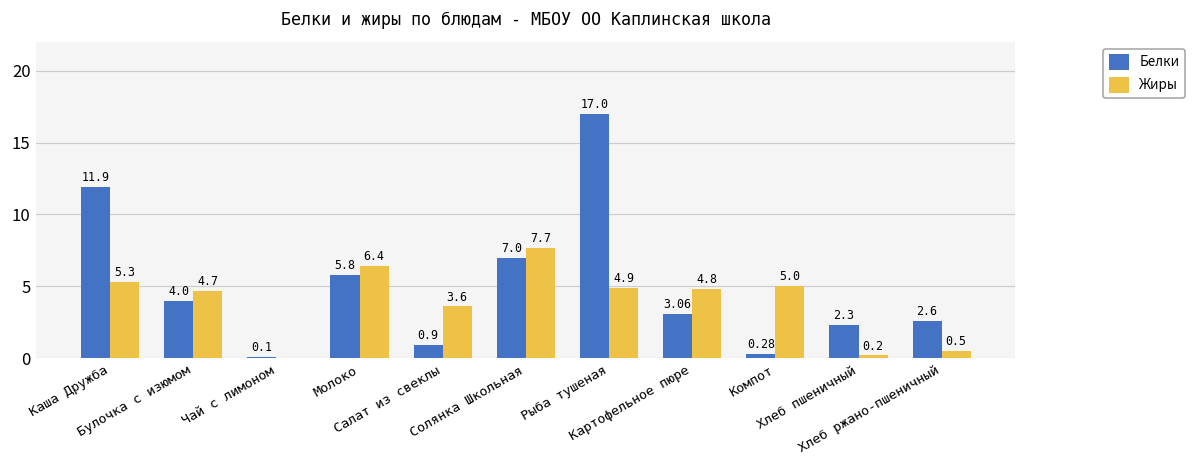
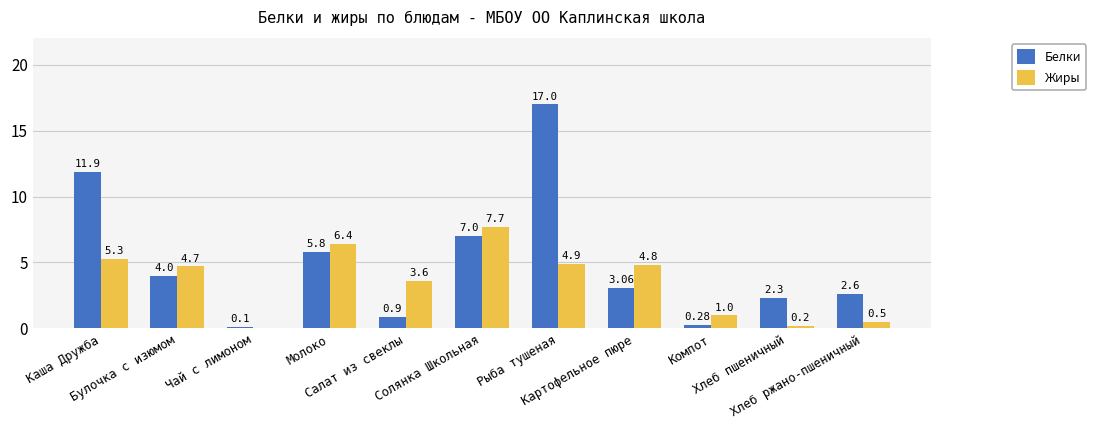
Жиры, Компот: 5.0 -> 1.0
